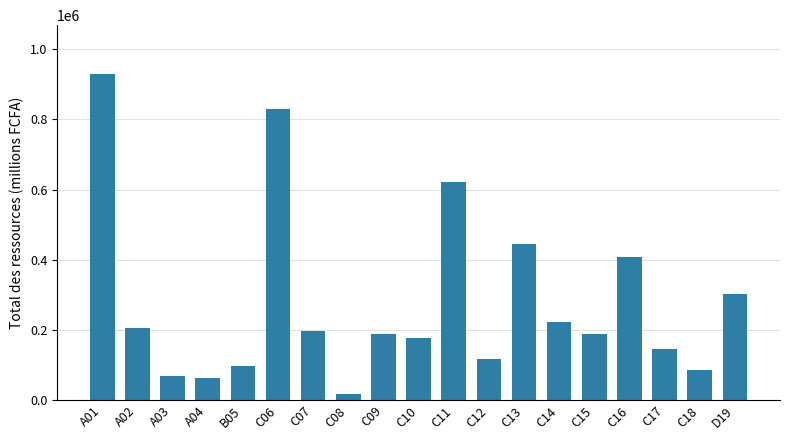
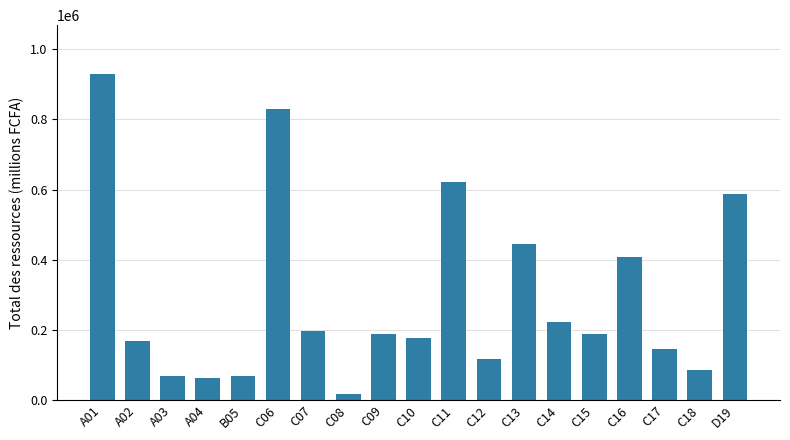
A02: 210000 -> 170000
B05: 100000 -> 70000
D19: 300000 -> 590000
